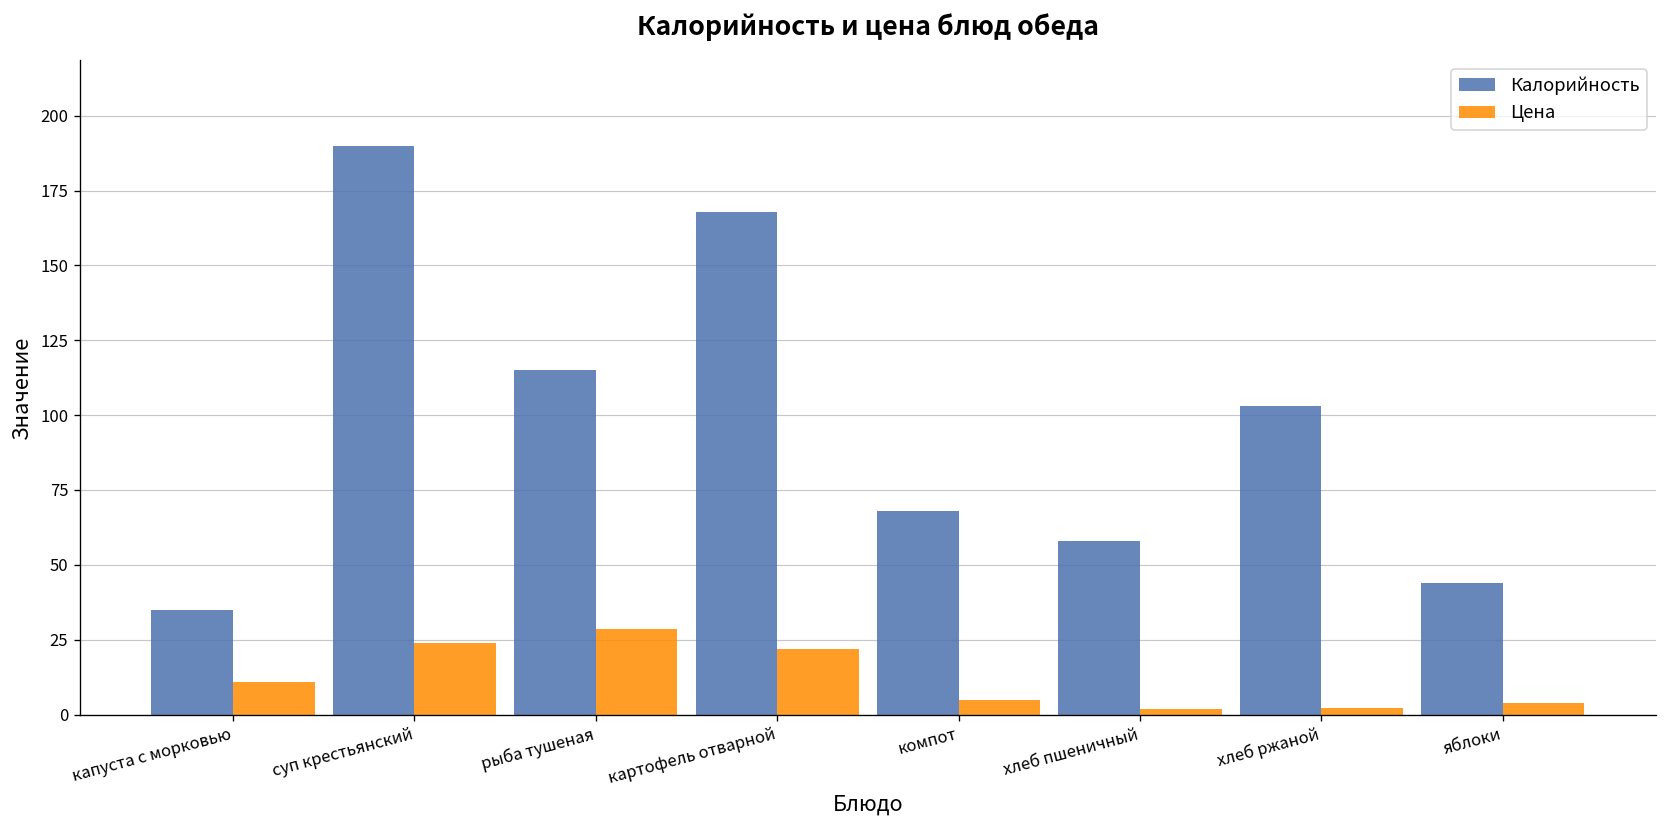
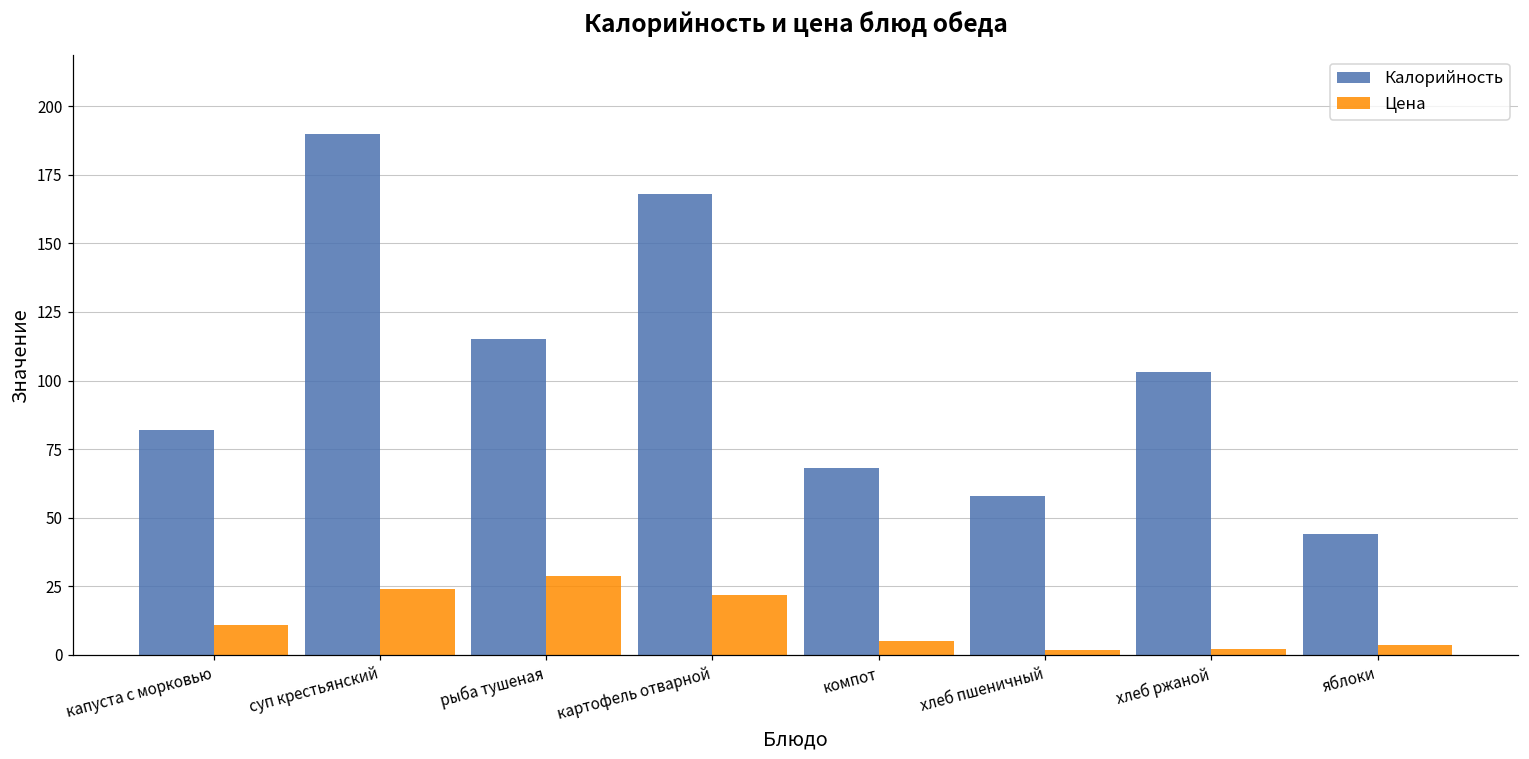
Калорийность, капуста с морковью: 35 -> 82
